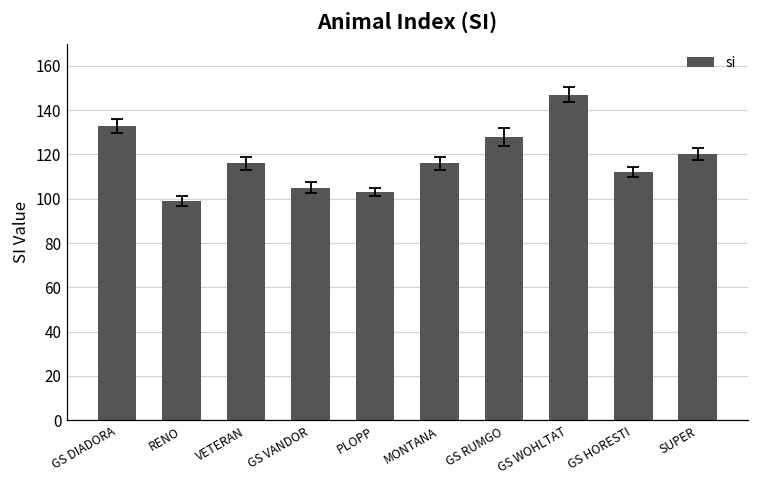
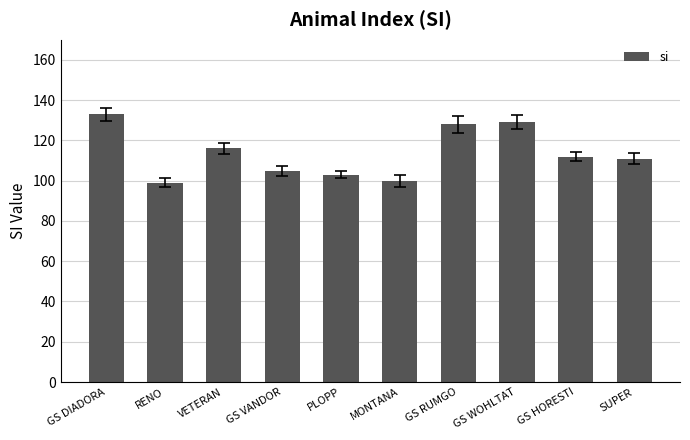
si, MONTANA: 116 -> 100
si, GS WOHLTAT: 147 -> 129
si, SUPER: 120 -> 111
